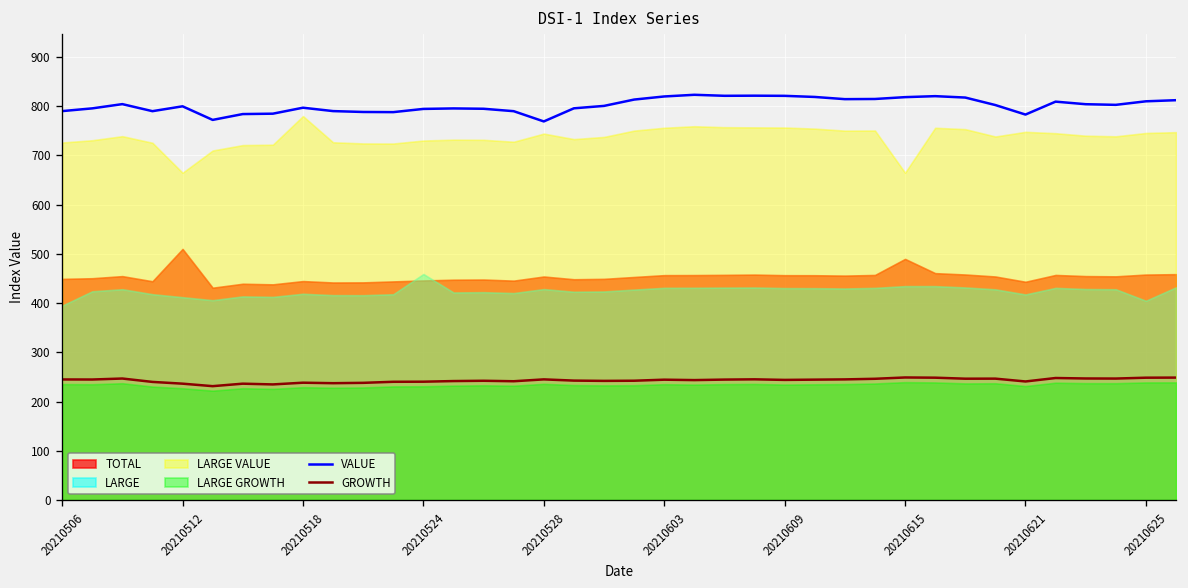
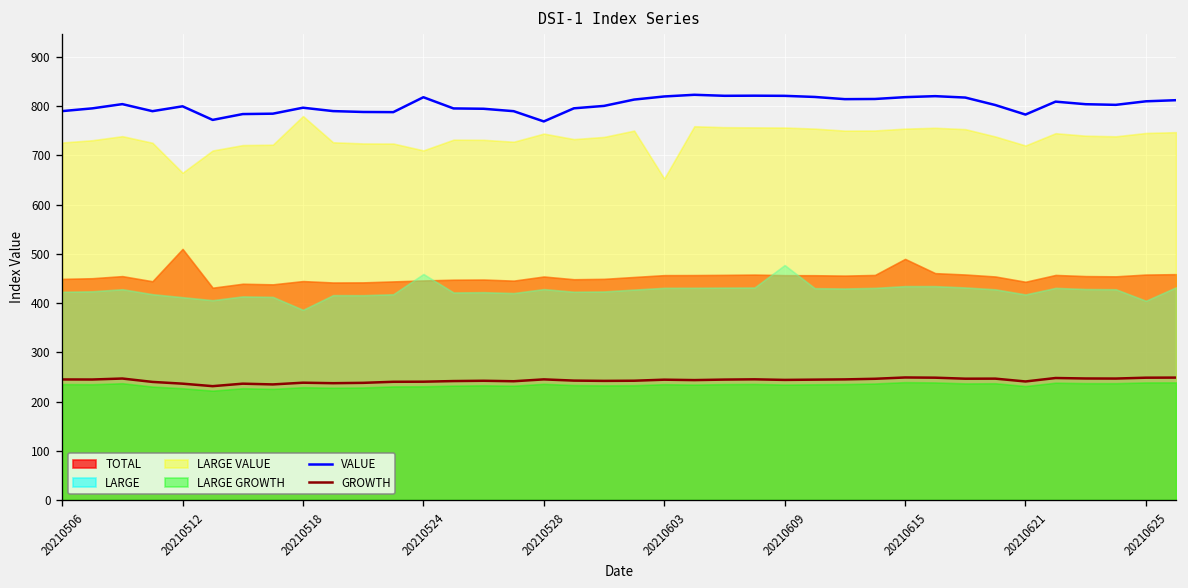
LARGE, 20210506: 390 -> 420
LARGE, 20210518: 420 -> 390
VALUE, 20210524: 790 -> 820
LARGE VALUE, 20210524: 730 -> 710
LARGE VALUE, 20210603: 760 -> 650
LARGE, 20210609: 430 -> 480
LARGE VALUE, 20210615: 660 -> 750
LARGE VALUE, 20210621: 750 -> 720
